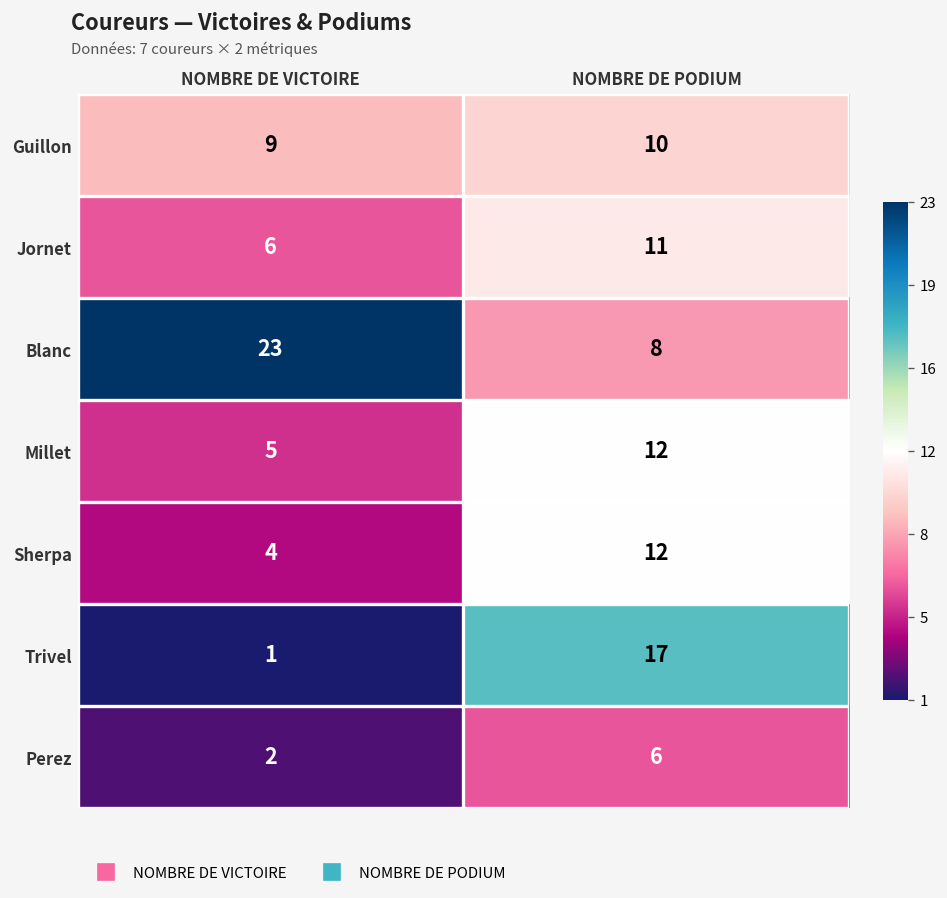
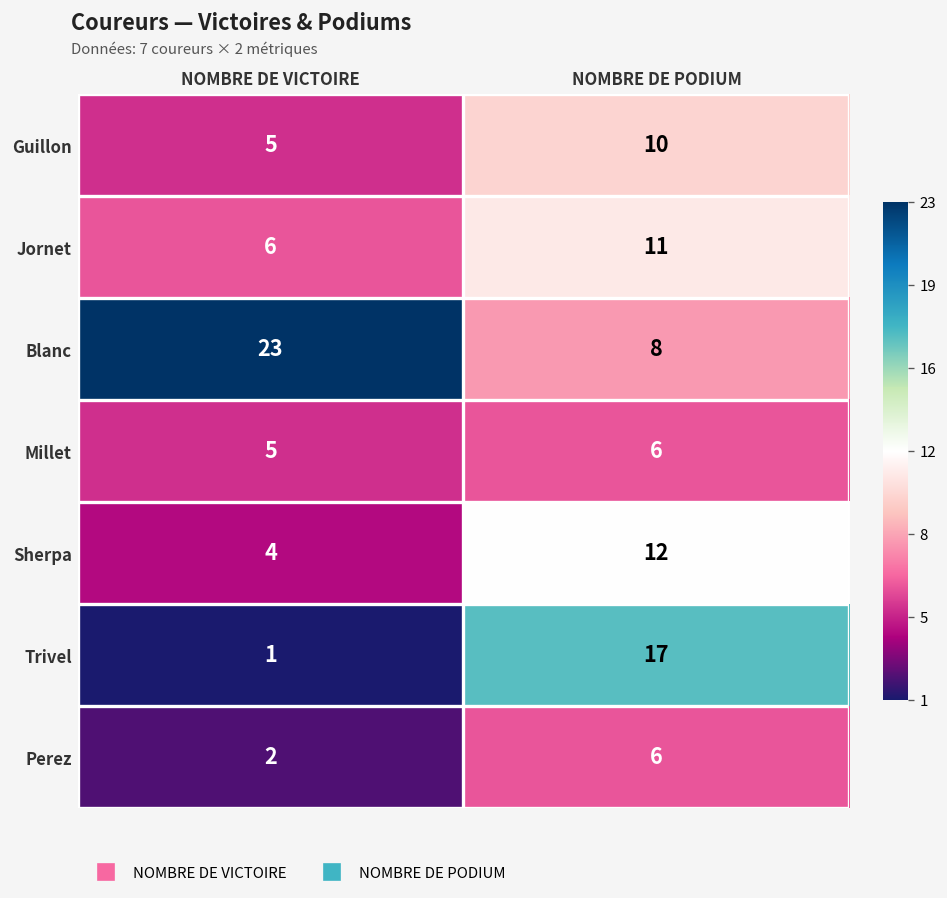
Guillon, NOMBRE DE VICTOIRE: 9 -> 5
Millet, NOMBRE DE PODIUM: 12 -> 6
